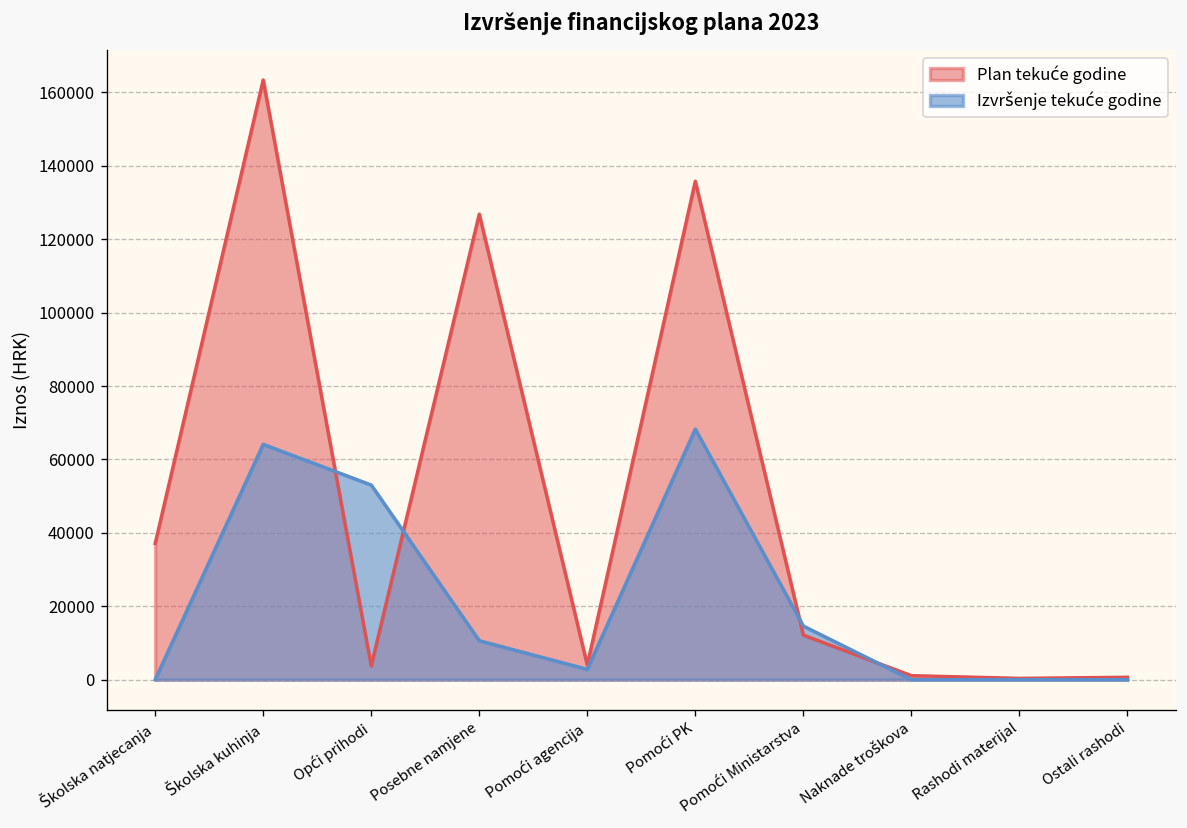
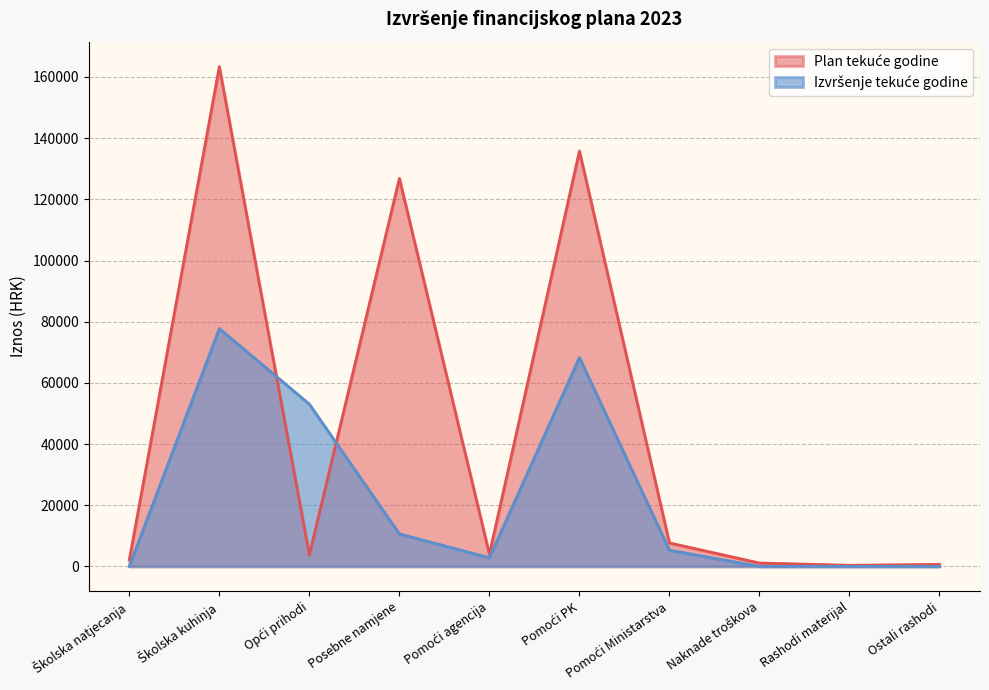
Plan tekuće godine, Školska natjecanja: 37000 -> 2000
Izvršenje tekuće godine, Školska kuhinja: 64000 -> 78000
Plan tekuće godine, Pomoći Ministarstva: 12000 -> 8000
Izvršenje tekuće godine, Pomoći Ministarstva: 15000 -> 5000
